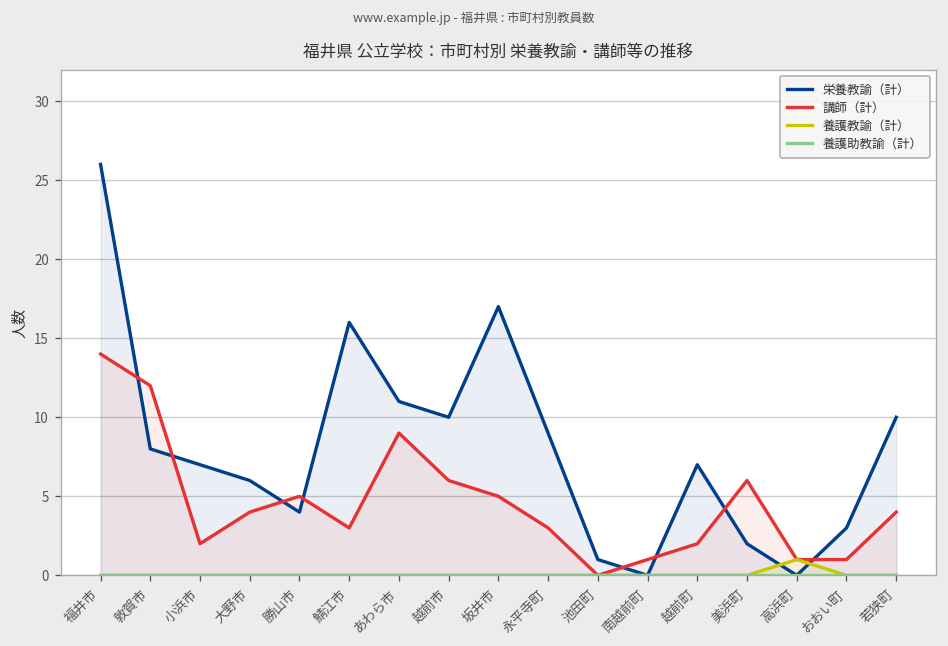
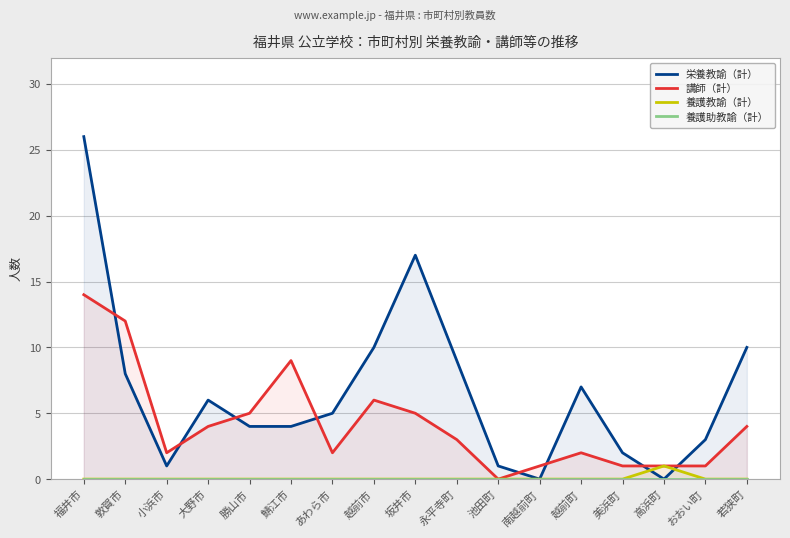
栄養教諭（計）, 小浜市: 7 -> 1
栄養教諭（計）, 鯖江市: 16 -> 4
講師（計）, 鯖江市: 3 -> 9
栄養教諭（計）, あわら市: 11 -> 5
講師（計）, あわら市: 9 -> 2
講師（計）, 美浜町: 6 -> 1
